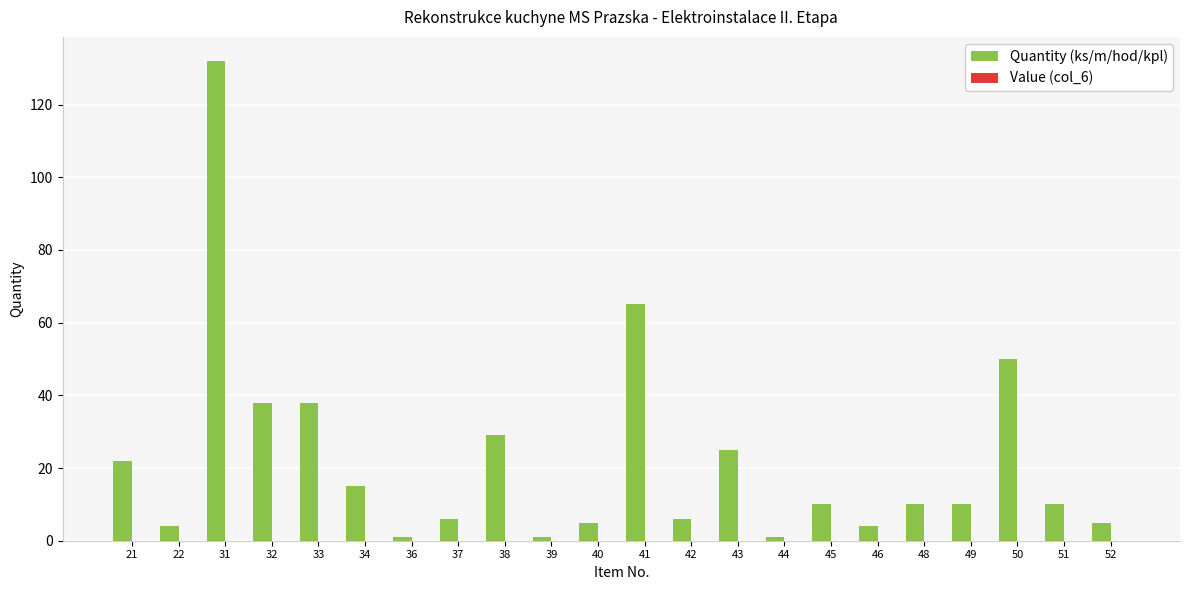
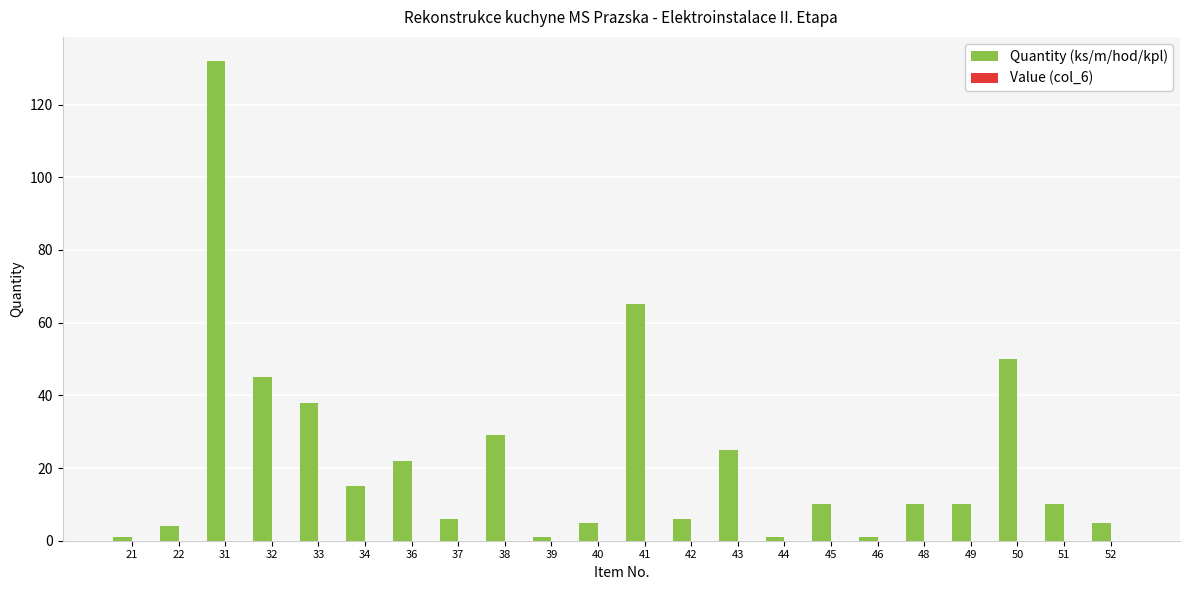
Quantity (ks/m/hod/kpl), 21: 22 -> 1
Quantity (ks/m/hod/kpl), 32: 38 -> 45
Quantity (ks/m/hod/kpl), 36: 1 -> 22
Quantity (ks/m/hod/kpl), 46: 4 -> 1
